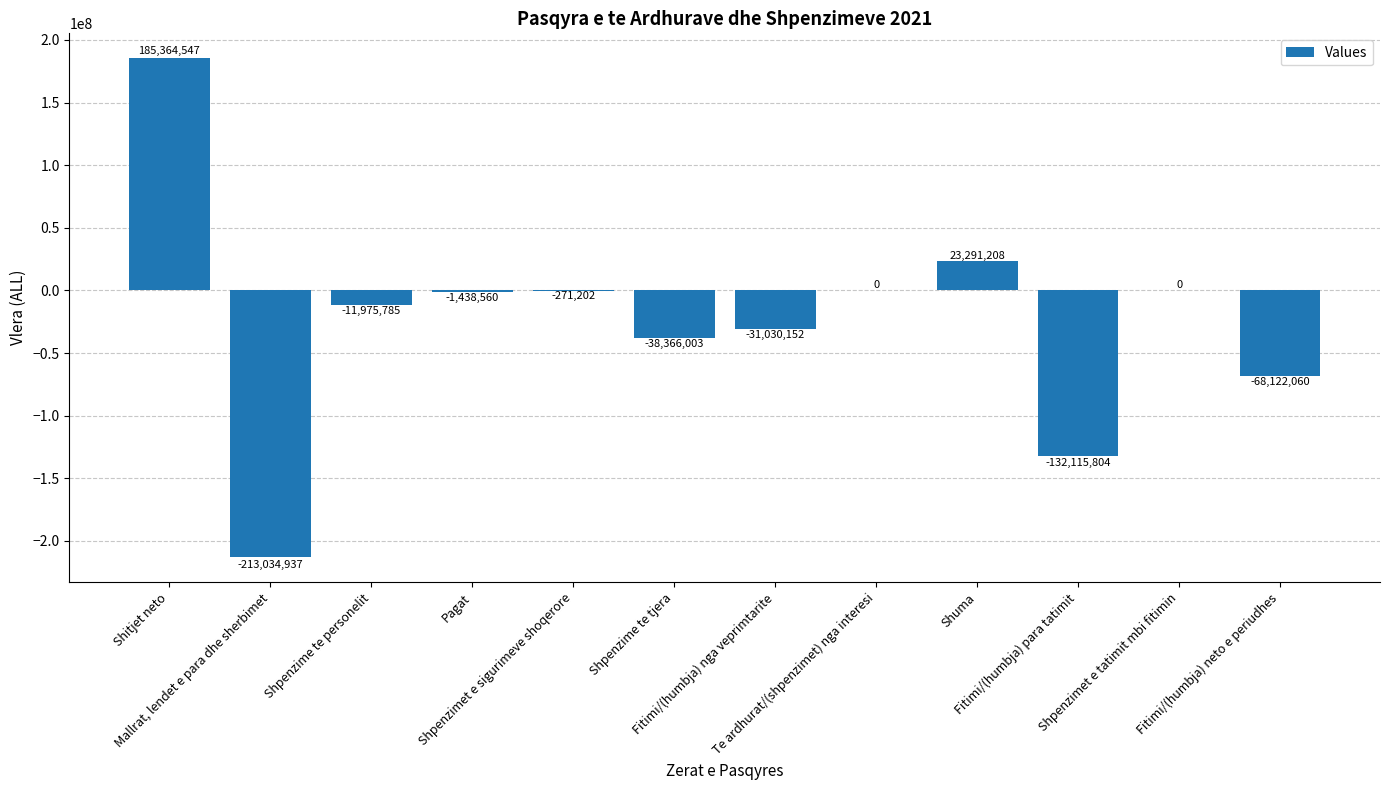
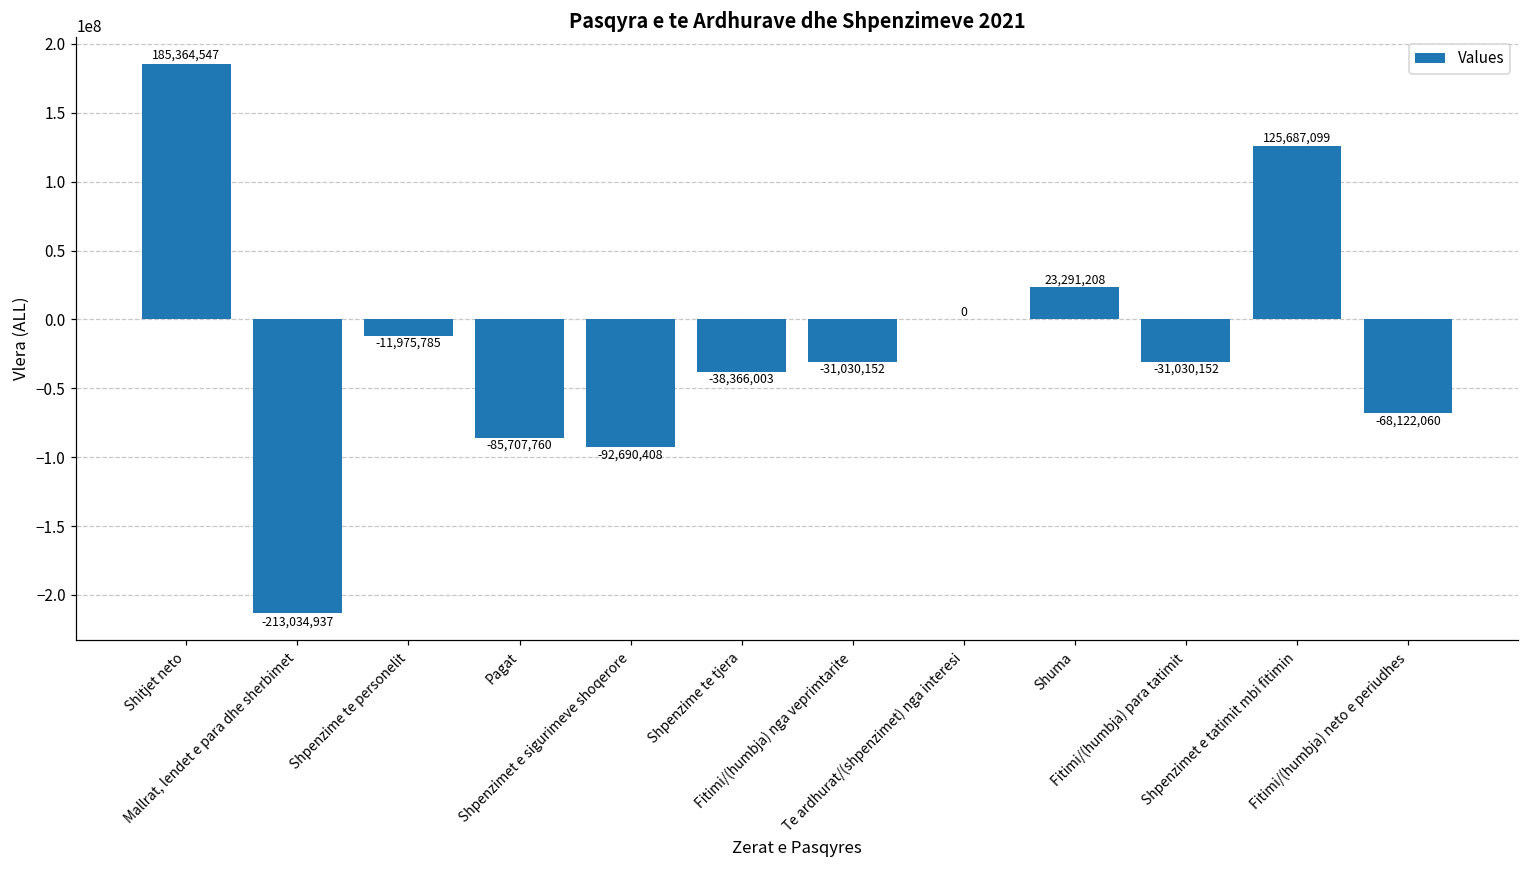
Pagat: -1,438,560 -> -85,707,760
Shpenzimet e sigurimeve shoqerore: -271,202 -> -92,690,408
Fitimi/(humbja) para tatimit: -132,115,804 -> -31,030,152
Shpenzimet e tatimit mbi fitimin: 0 -> 125,687,099
